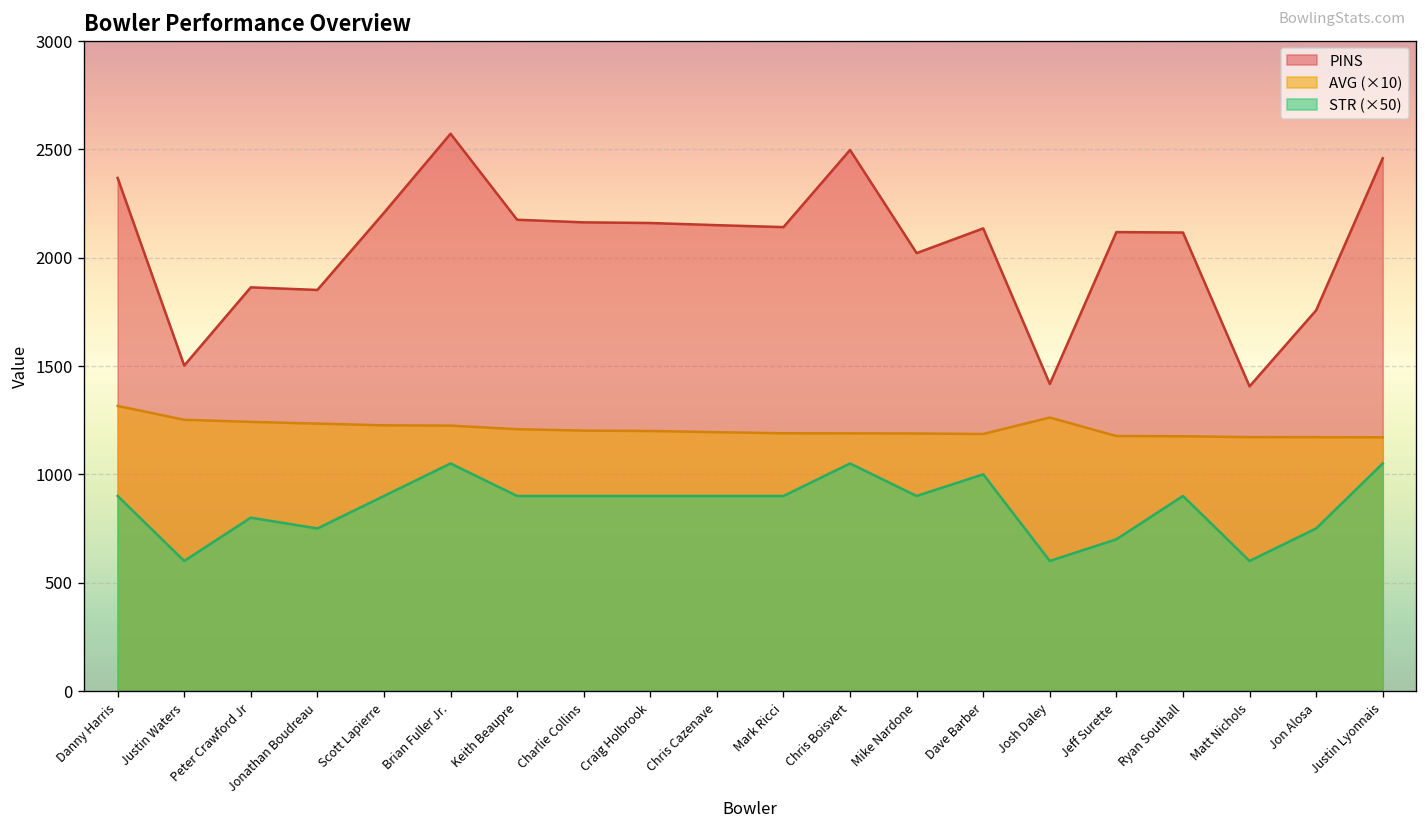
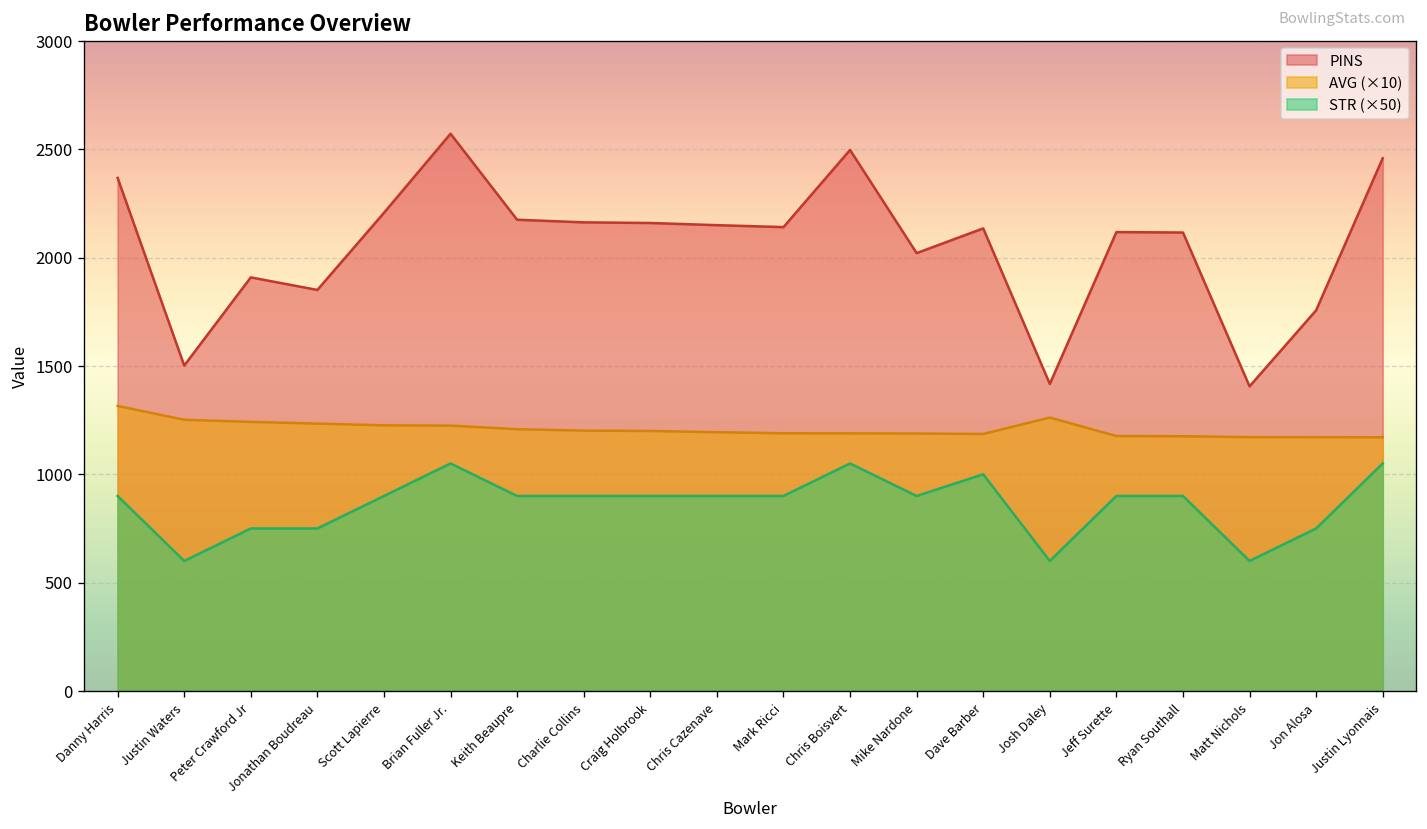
PINS, Peter Crawford Jr: 1860 -> 1910
STR (×50), Peter Crawford Jr: 800 -> 750
STR (×50), Jeff Surette: 700 -> 900
